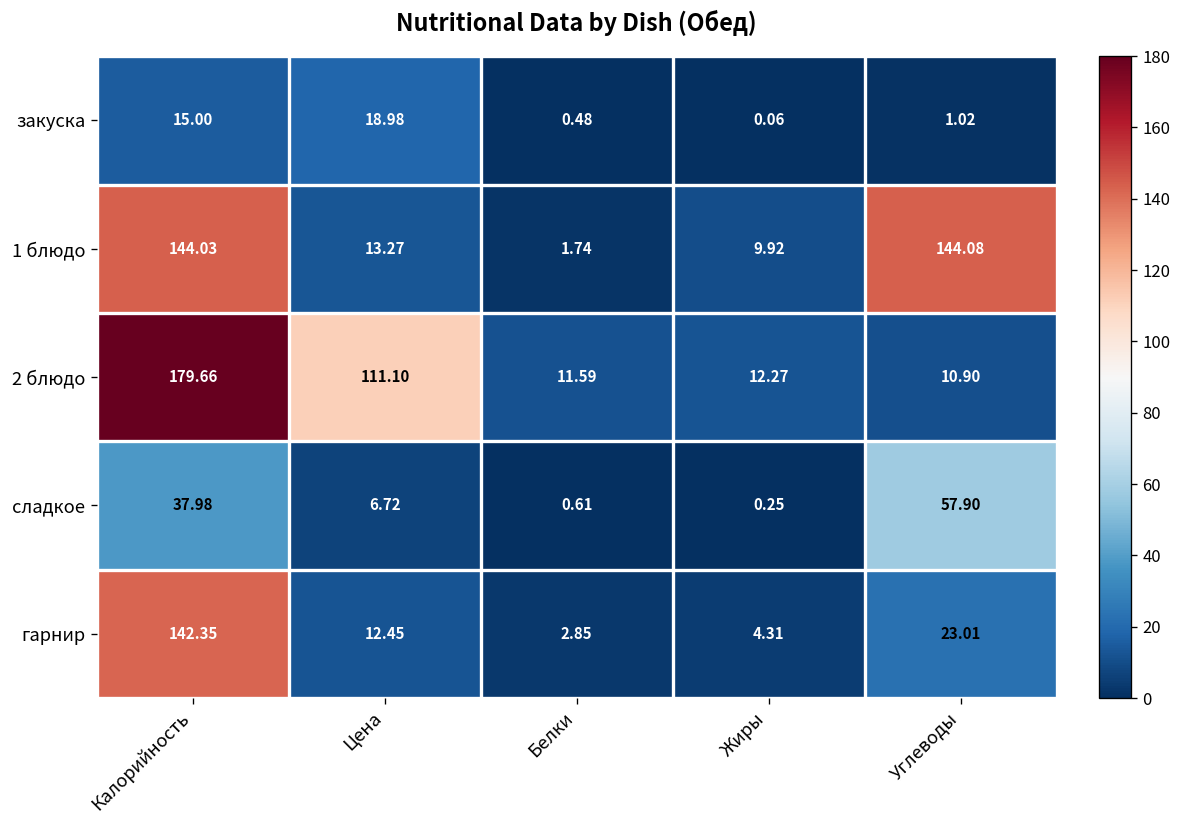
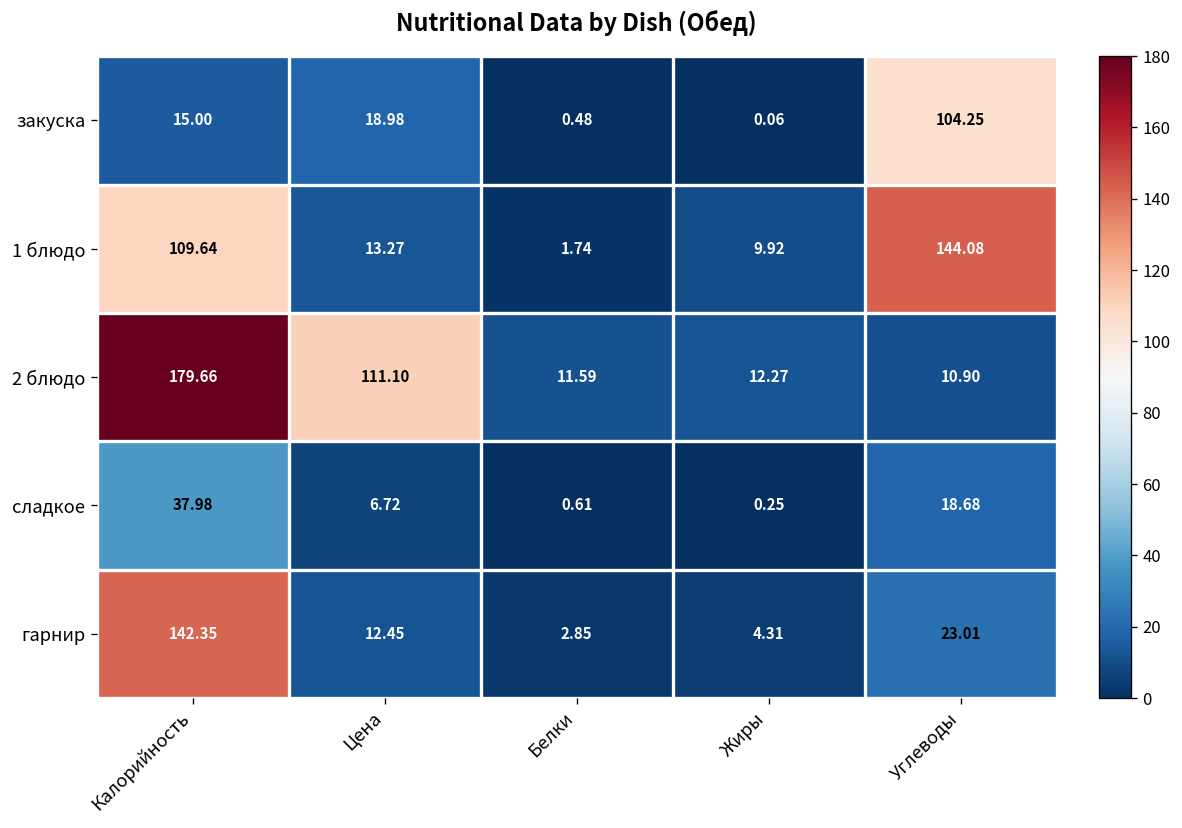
закуска, Углеводы: 1.02 -> 104.25
1 блюдо, Калорийность: 144.03 -> 109.64
сладкое, Углеводы: 57.90 -> 18.68
